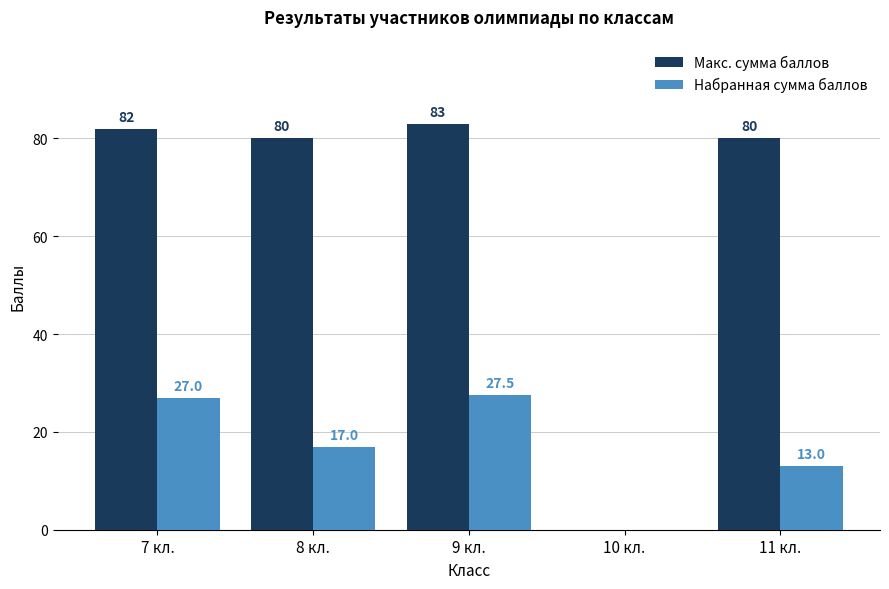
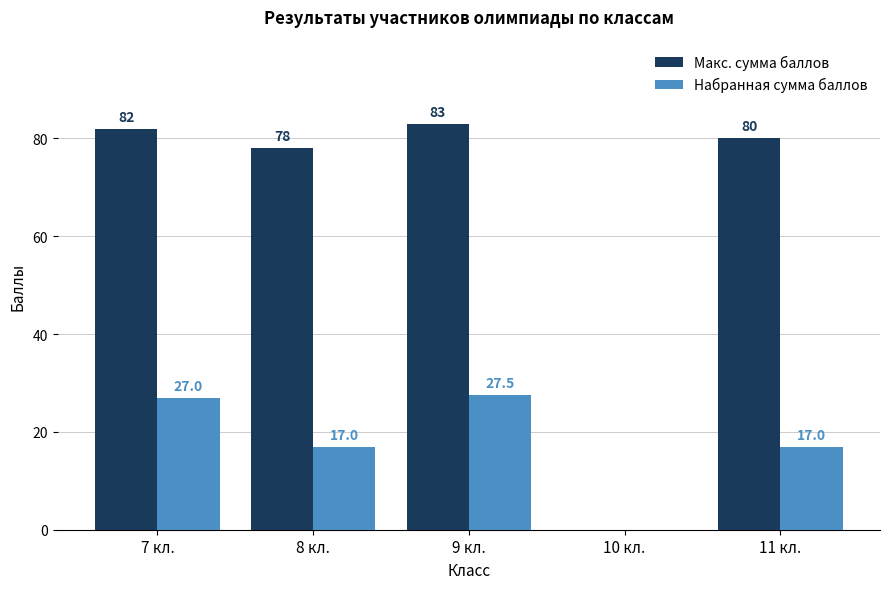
Макс. сумма баллов, 8 кл.: 80 -> 78
Набранная сумма баллов, 11 кл.: 13.0 -> 17.0
